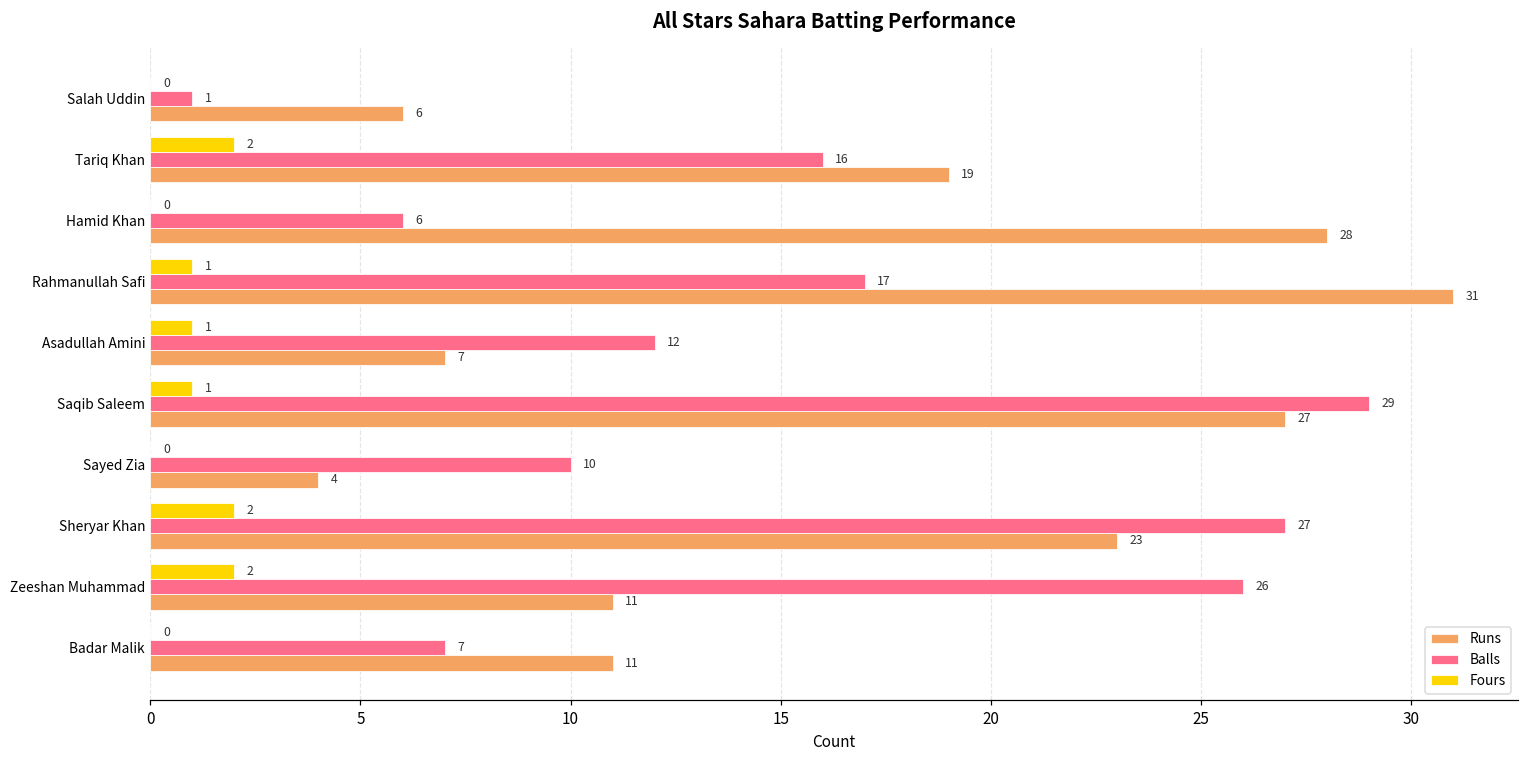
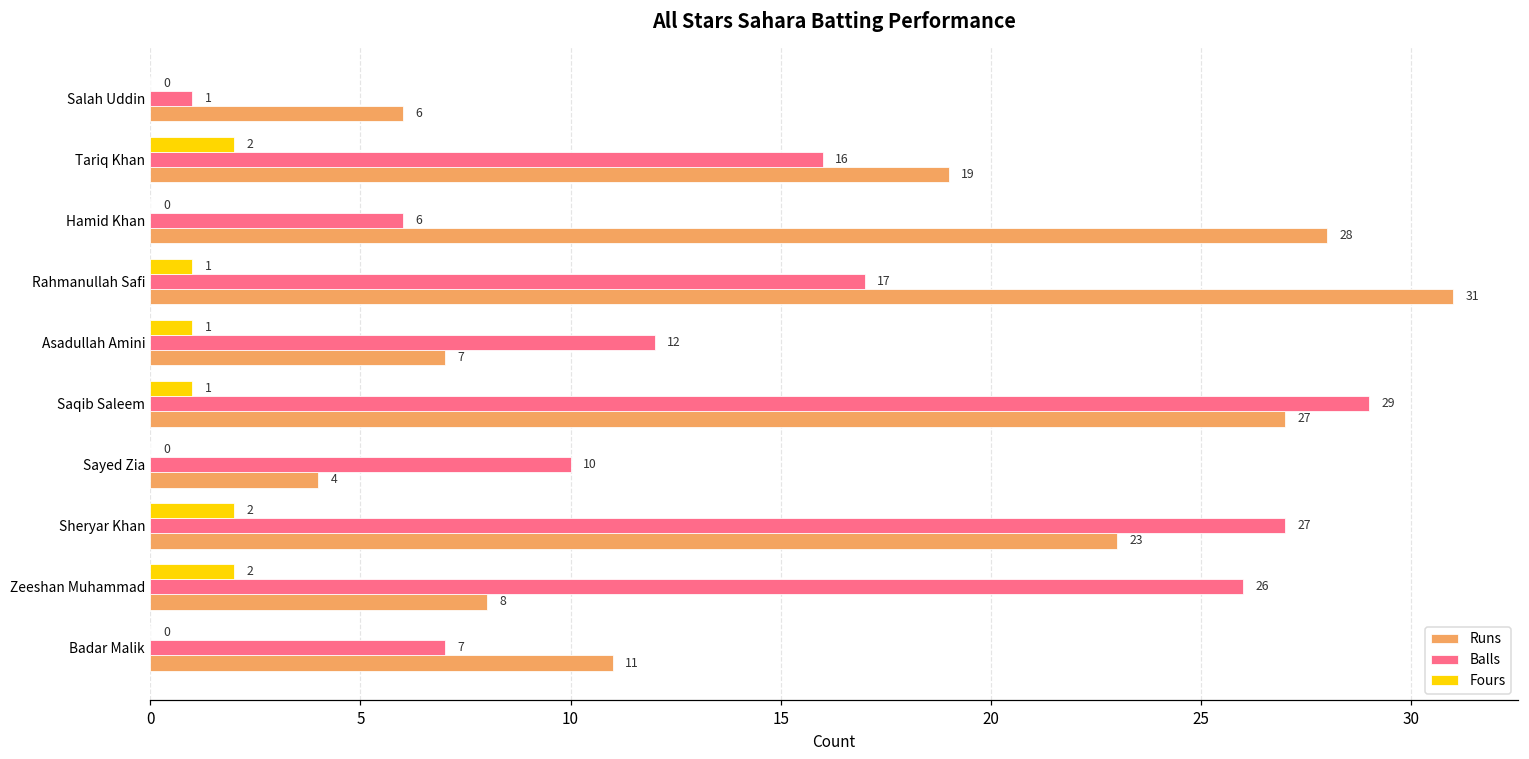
Runs, Zeeshan Muhammad: 11 -> 8
